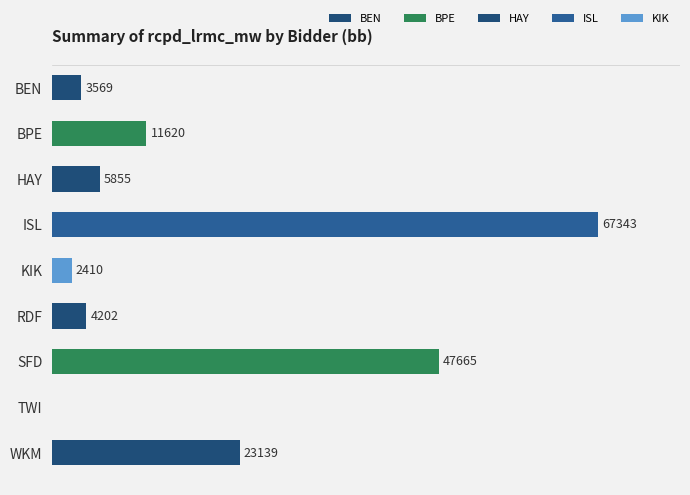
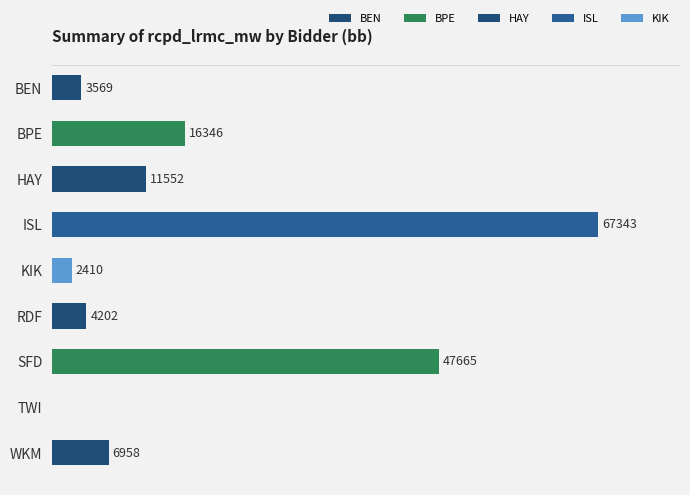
BPE: 11620 -> 16346
HAY: 5855 -> 11552
WKM: 23139 -> 6958
